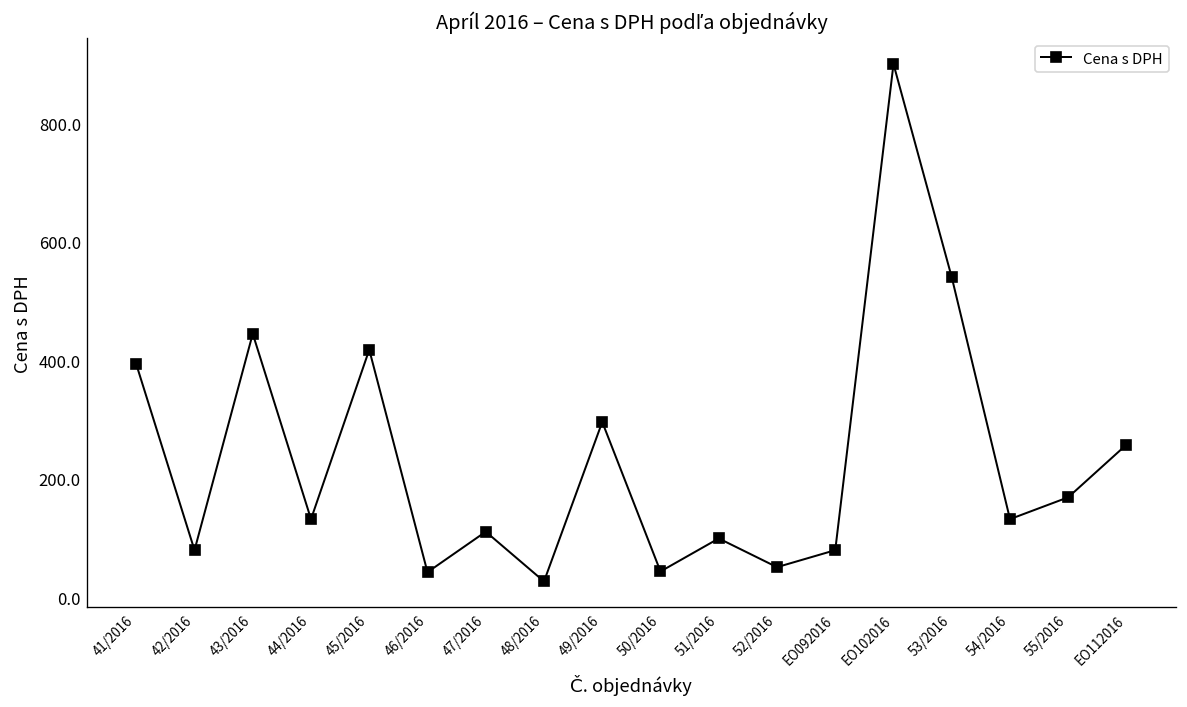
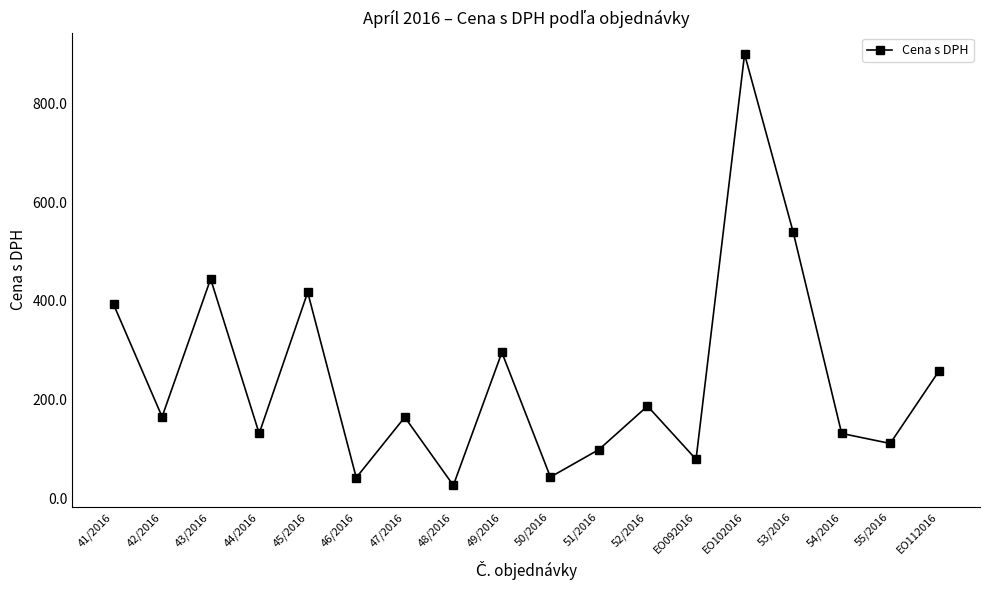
42/2016: 80 -> 170
47/2016: 110 -> 160
52/2016: 50 -> 190
55/2016: 170 -> 110
